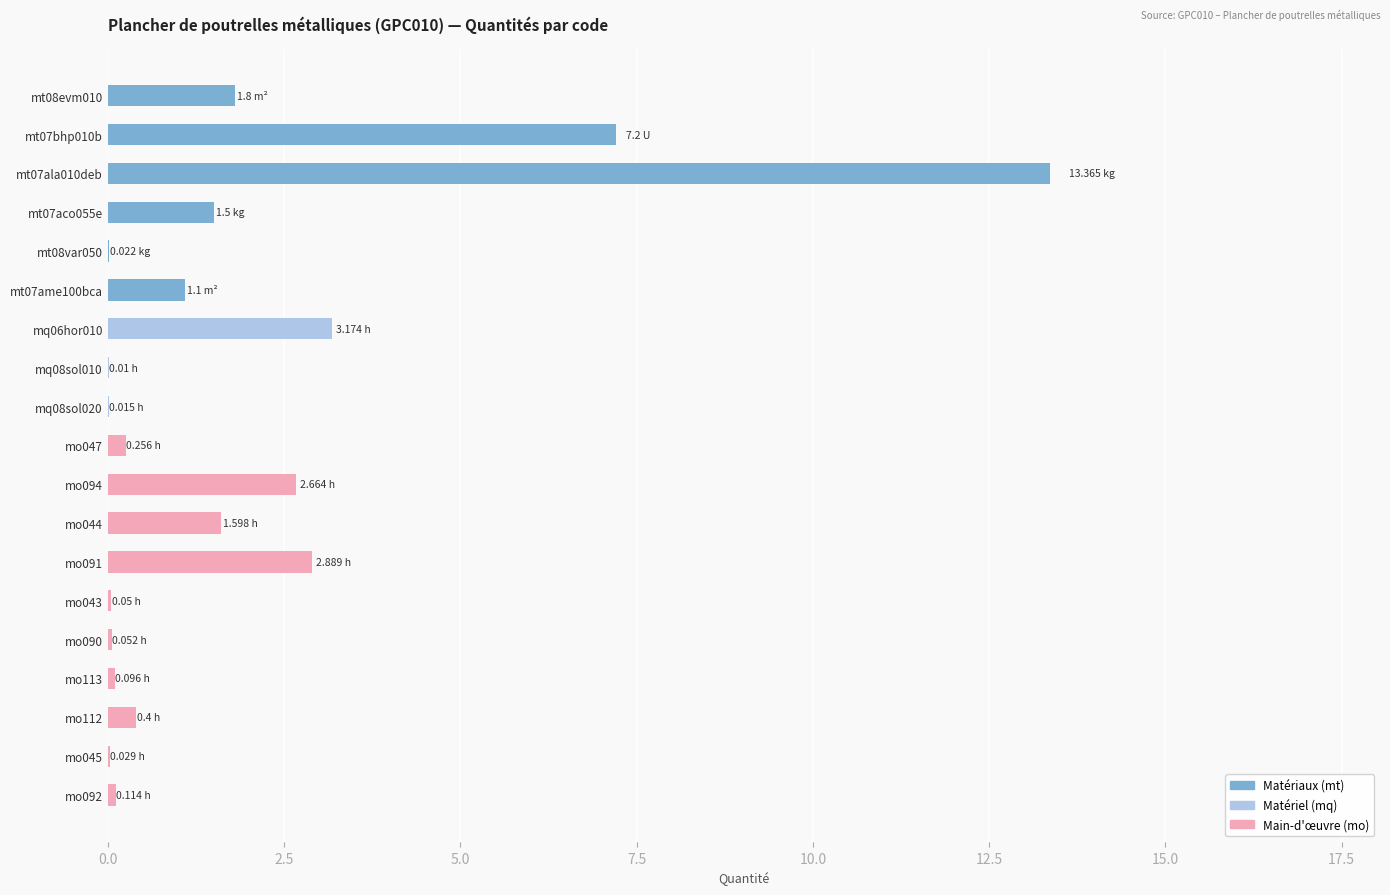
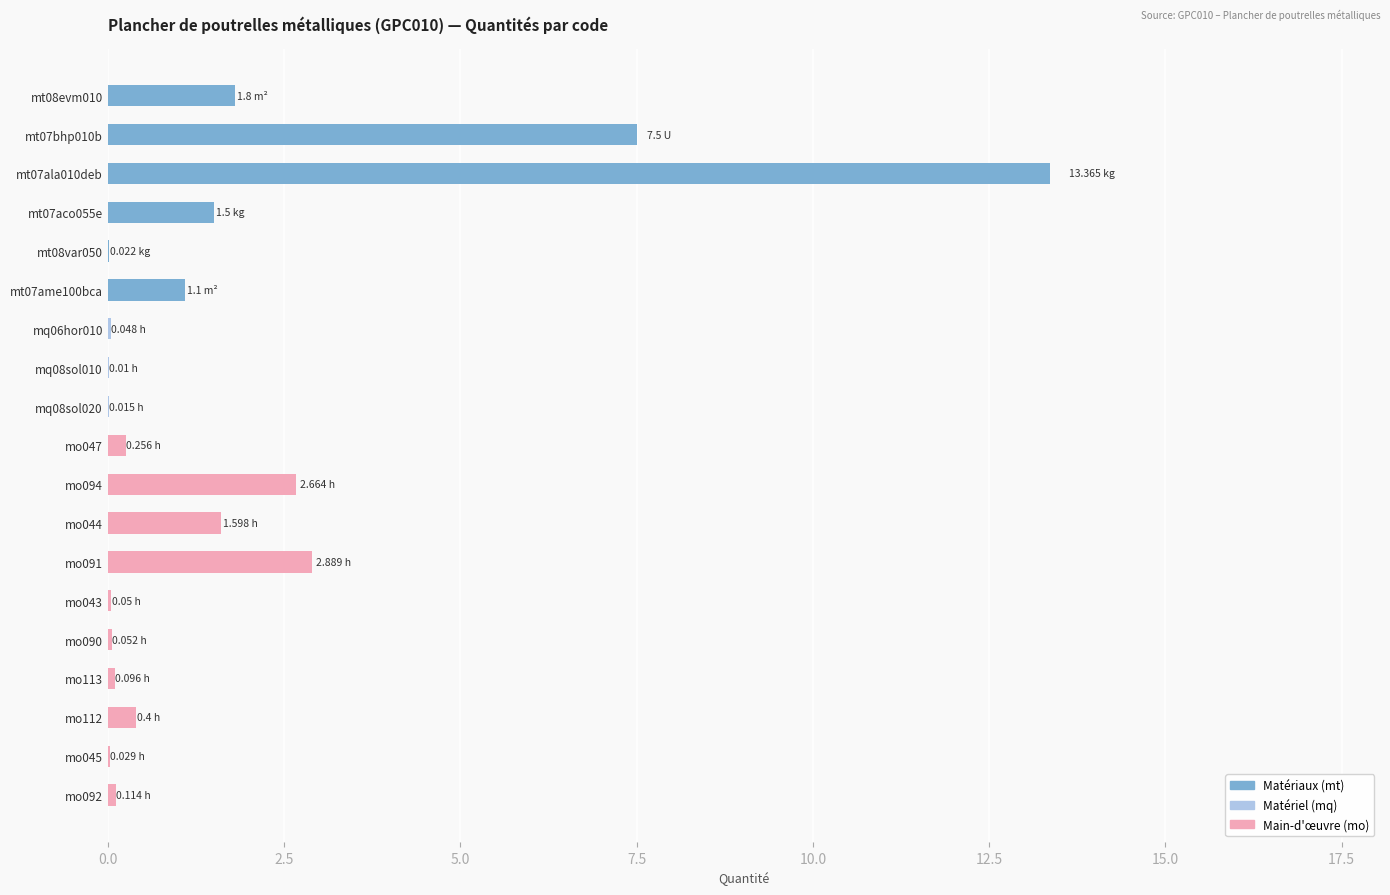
mt07bhp010b: 7.2 -> 7.5
mq06hor010: 3.174 -> 0.048
